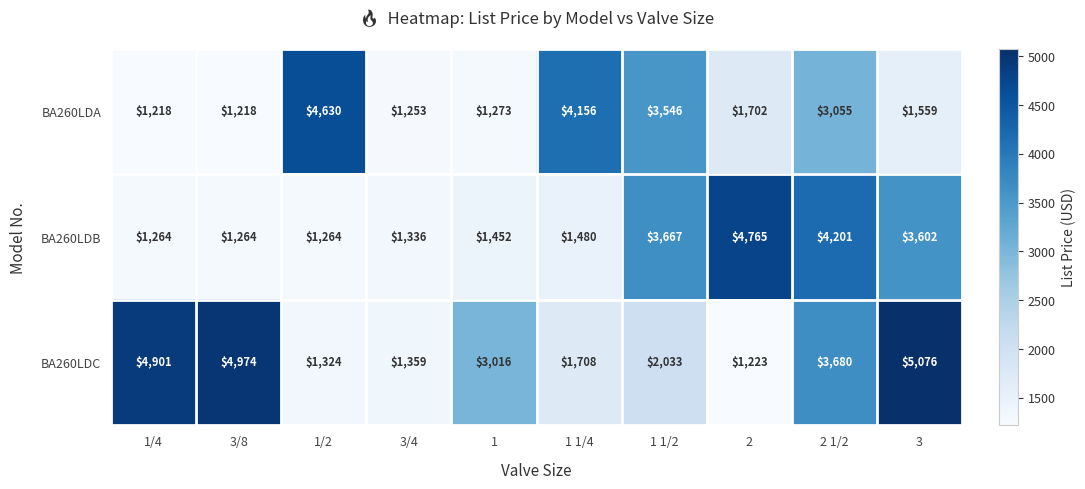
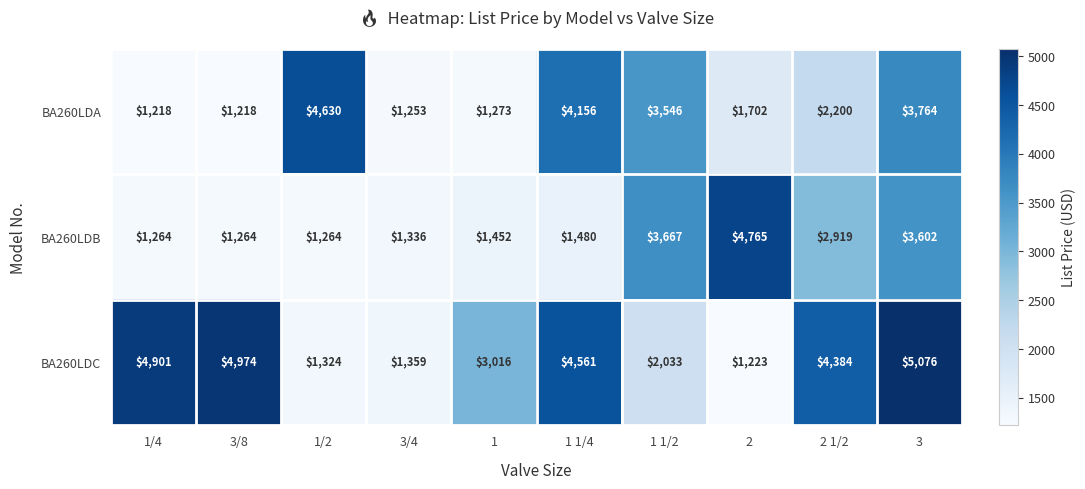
BA260LDA, 2 1/2: $3,055 -> $2,200
BA260LDA, 3: $1,559 -> $3,764
BA260LDB, 2 1/2: $4,201 -> $2,919
BA260LDC, 1 1/4: $1,708 -> $4,561
BA260LDC, 2 1/2: $3,680 -> $4,384
